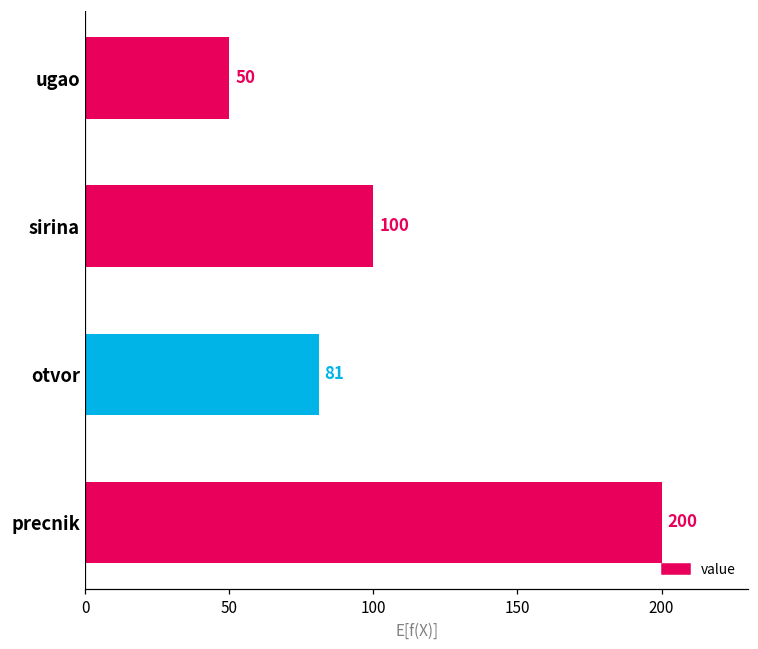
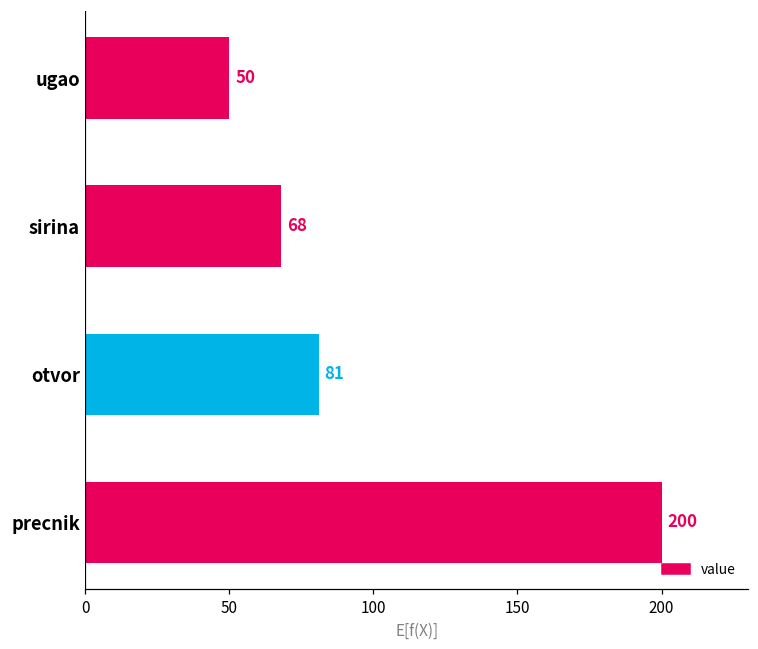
sirina: 100 -> 68
